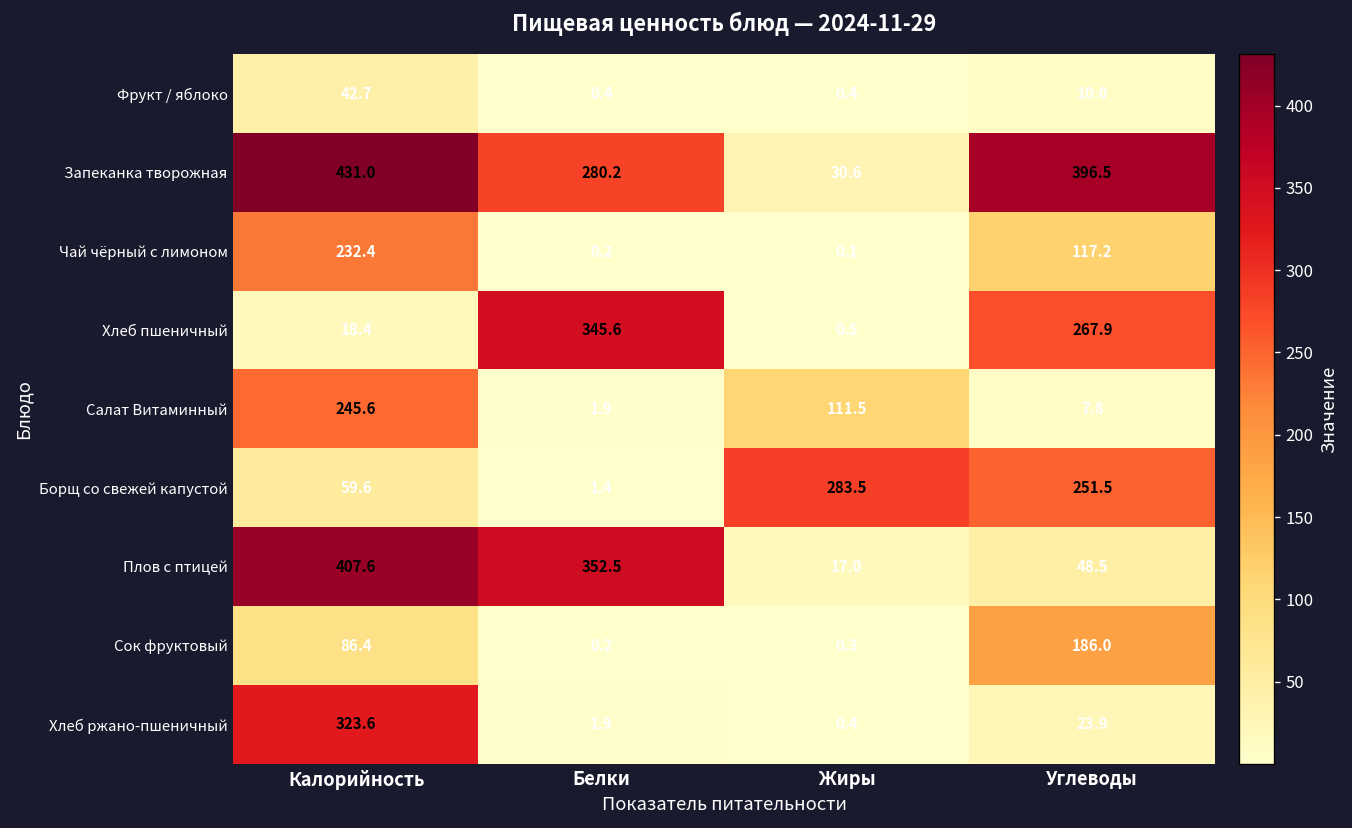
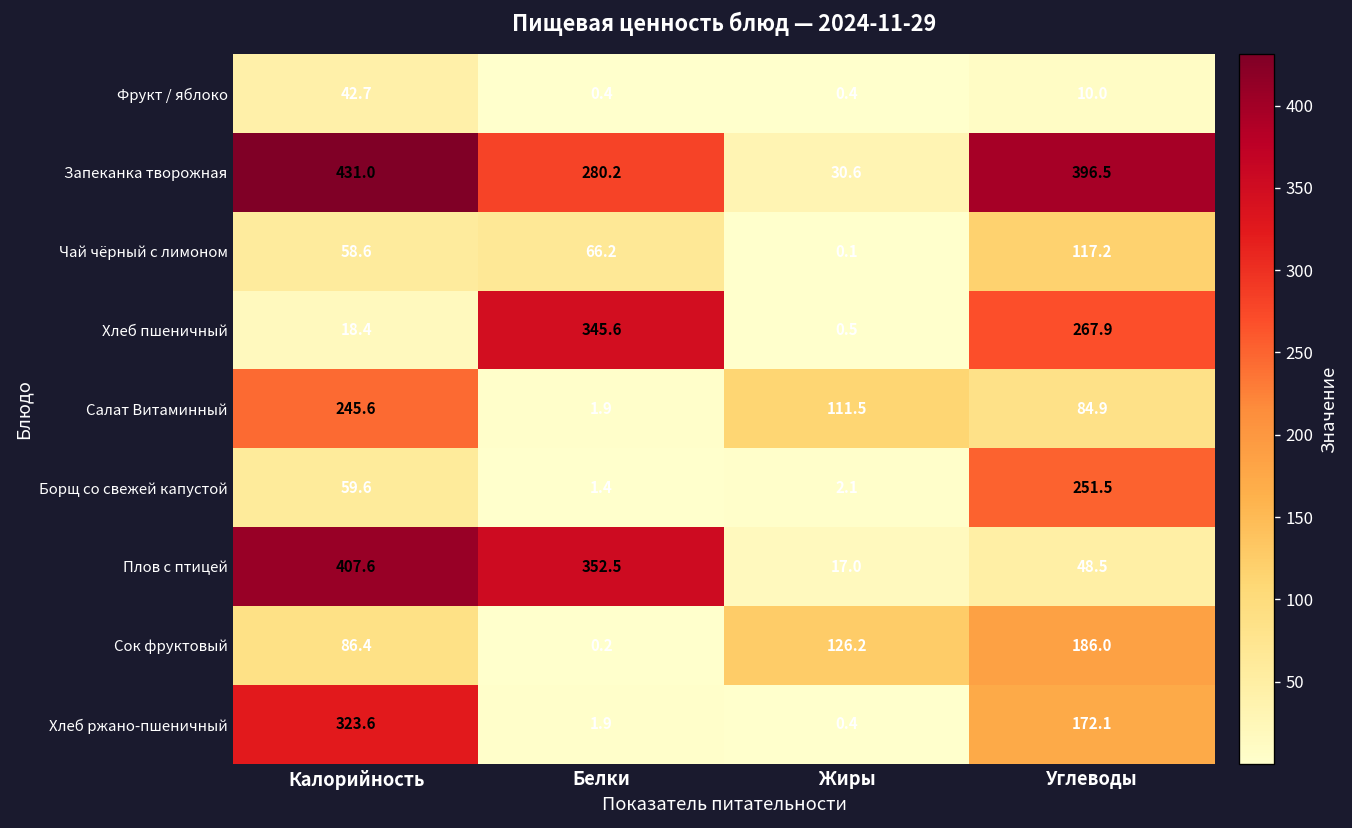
Чай чёрный с лимоном, Калорийность: 232.4 -> 58.6
Чай чёрный с лимоном, Белки: 0.2 -> 66.2
Салат Витаминный, Углеводы: 7.8 -> 84.9
Борщ со свежей капустой, Жиры: 283.5 -> 2.1
Сок фруктовый, Жиры: 0.3 -> 126.2
Хлеб ржано-пшеничный, Углеводы: 23.9 -> 172.1
